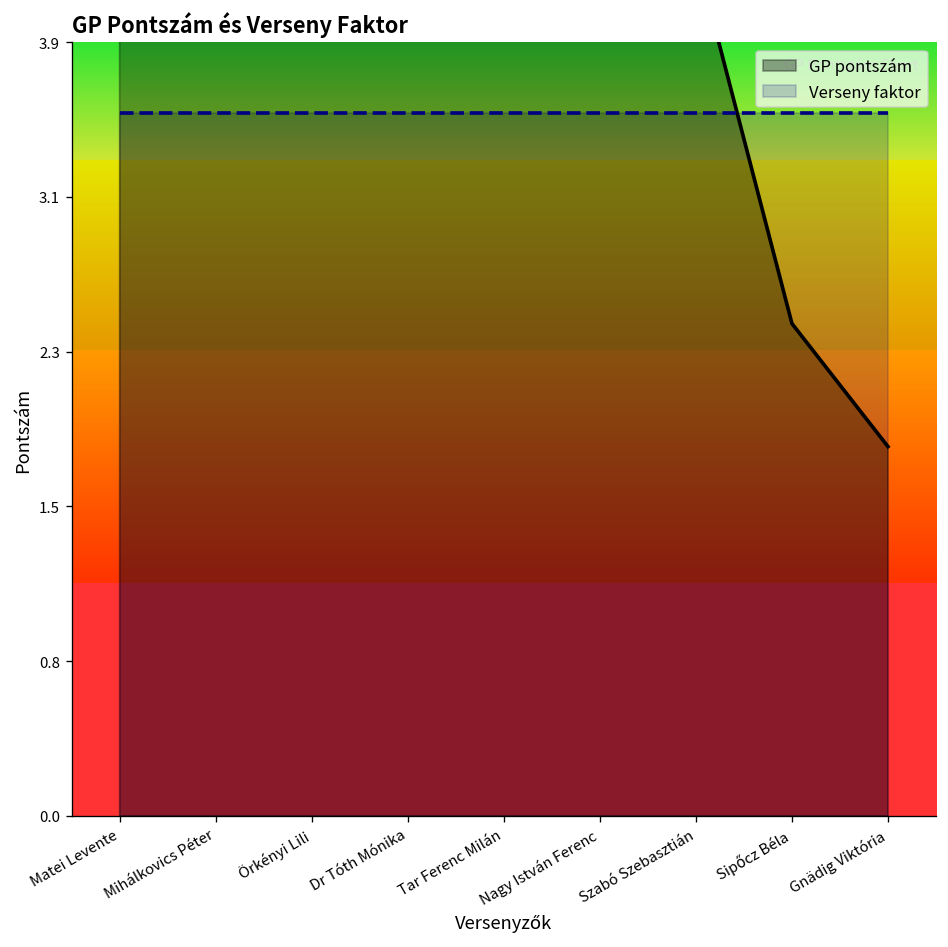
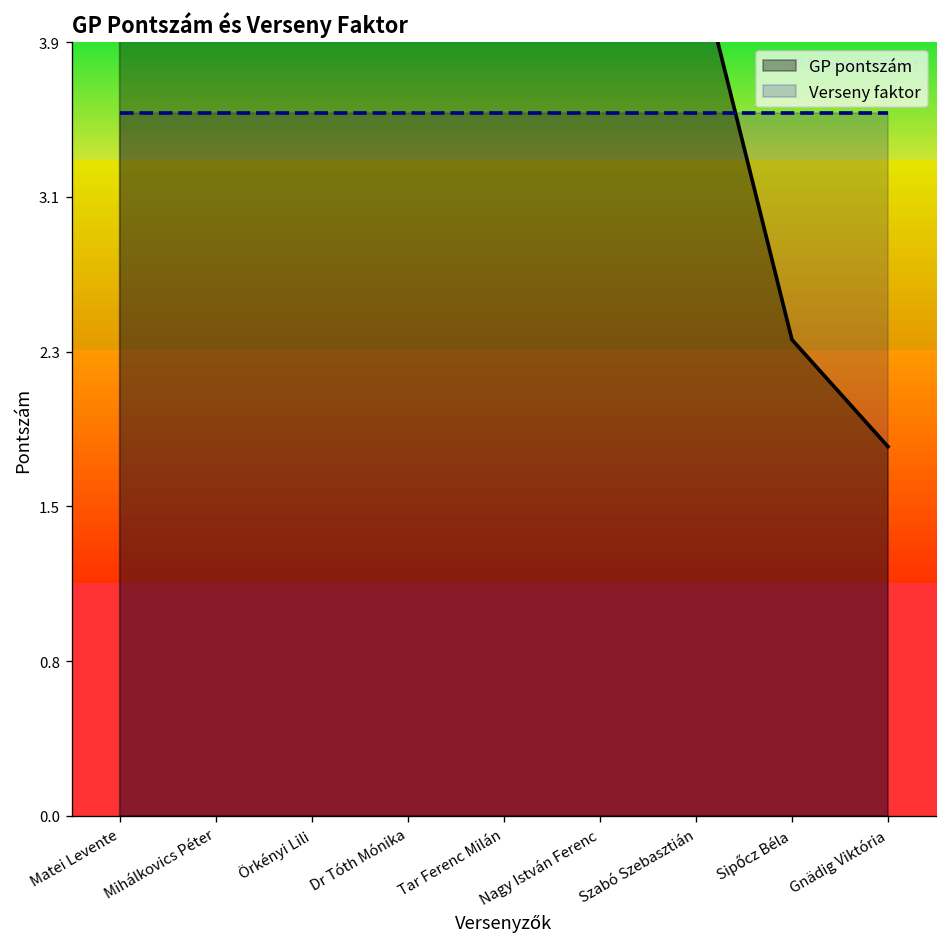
GP pontszám, Sipőcz Béla: 2.45 -> 2.37
